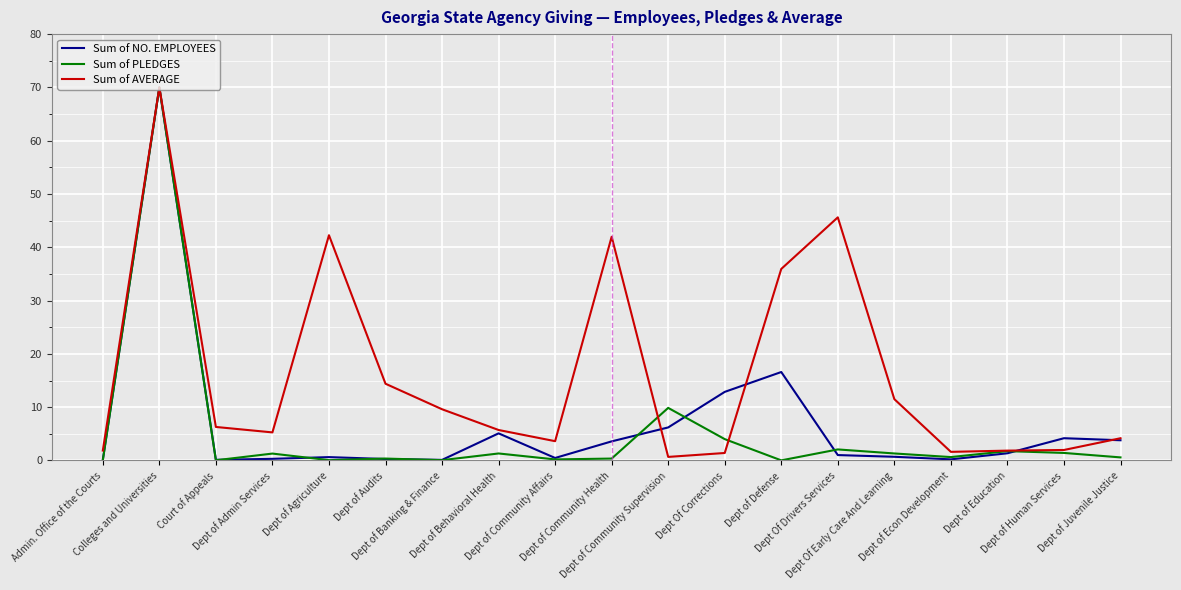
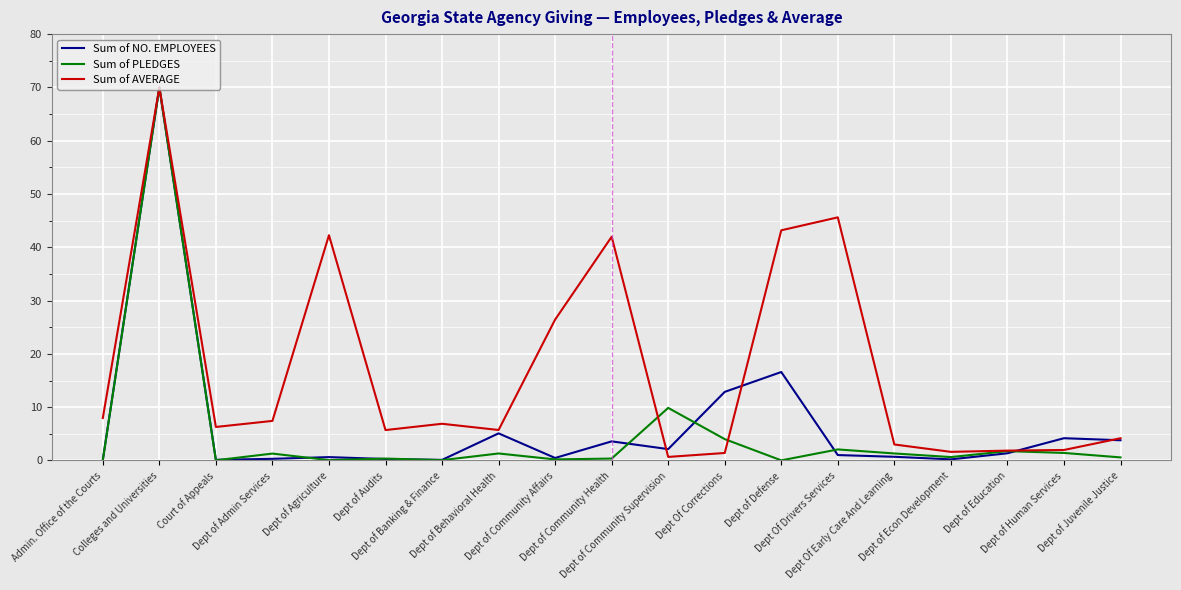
Sum of AVERAGE, Admin. Office of the Courts: 2 -> 8
Sum of AVERAGE, Dept of Admin Services: 5 -> 7
Sum of AVERAGE, Dept of Audits: 14 -> 6
Sum of AVERAGE, Dept of Banking & Finance: 10 -> 7
Sum of AVERAGE, Dept of Community Affairs: 4 -> 26
Sum of NO. EMPLOYEES, Dept of Community Supervision: 6 -> 2
Sum of AVERAGE, Dept of Defense: 36 -> 43
Sum of AVERAGE, Dept Of Early Care And Learning: 12 -> 3
